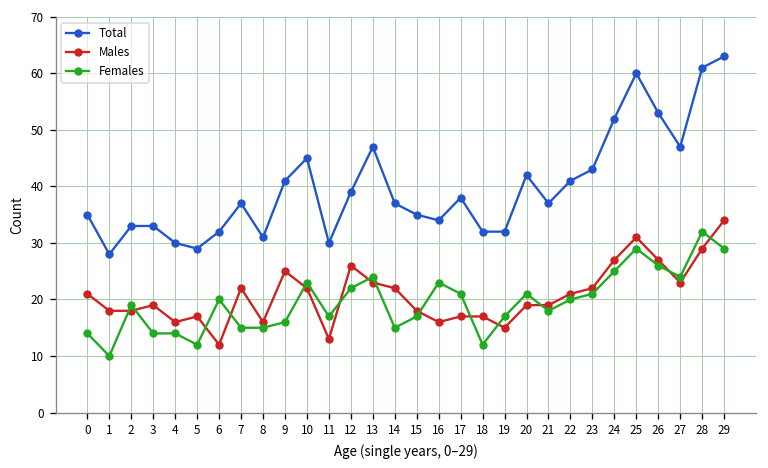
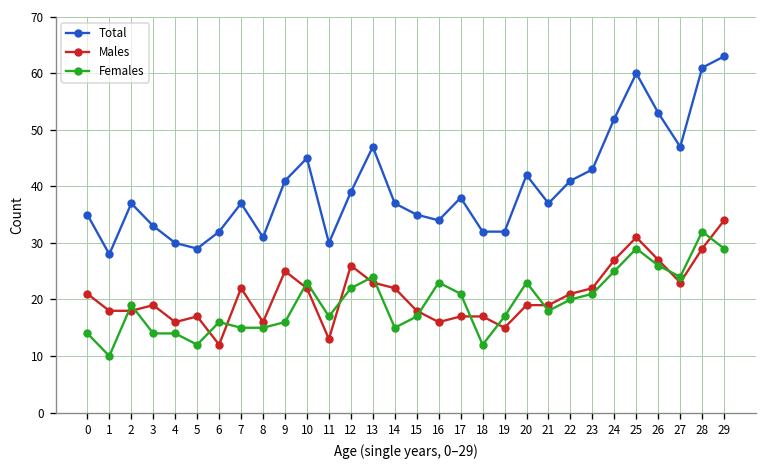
Total, 2: 33 -> 37
Females, 6: 20 -> 16
Females, 20: 21 -> 23
